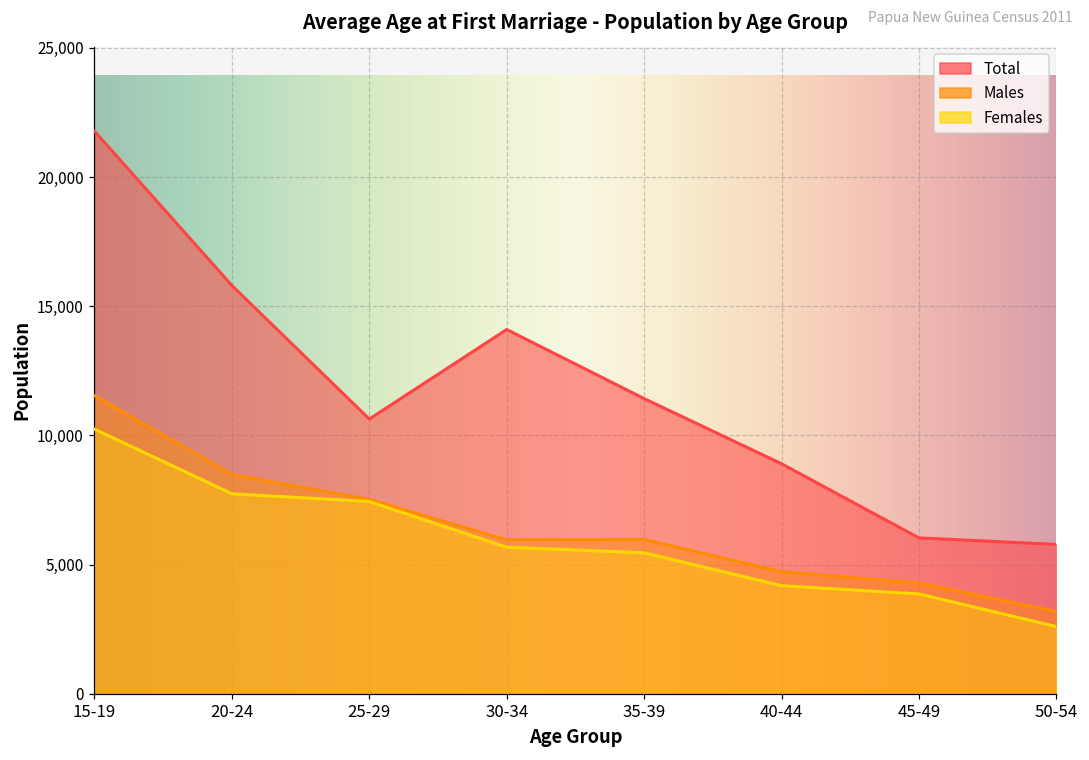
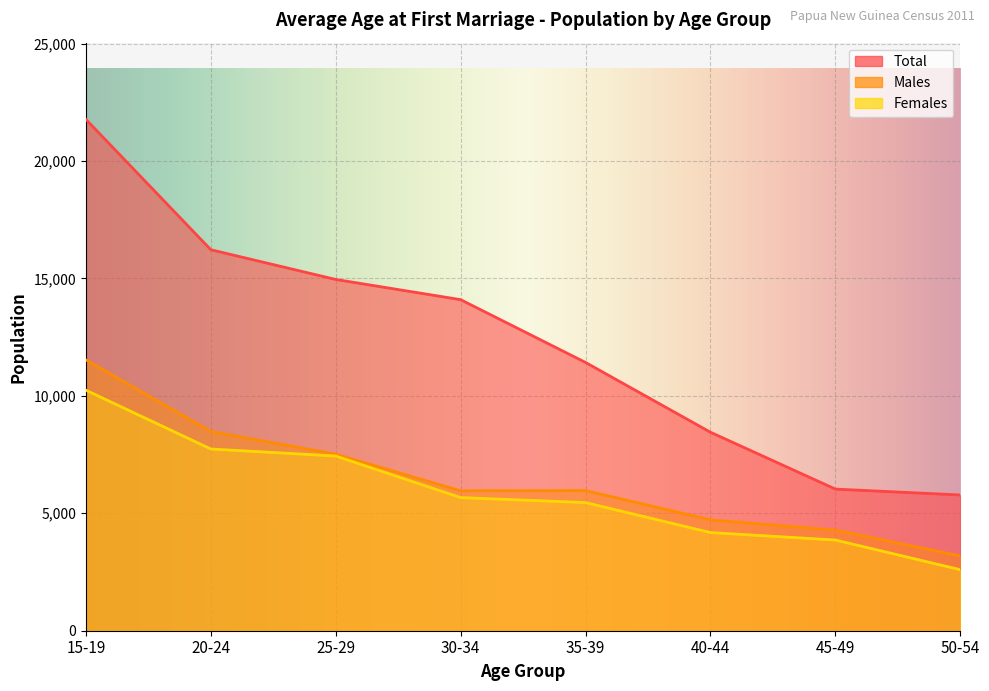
Total, 20-24: 15,800 -> 16,200
Total, 25-29: 10,600 -> 15,000
Total, 40-44: 8,900 -> 8,500
